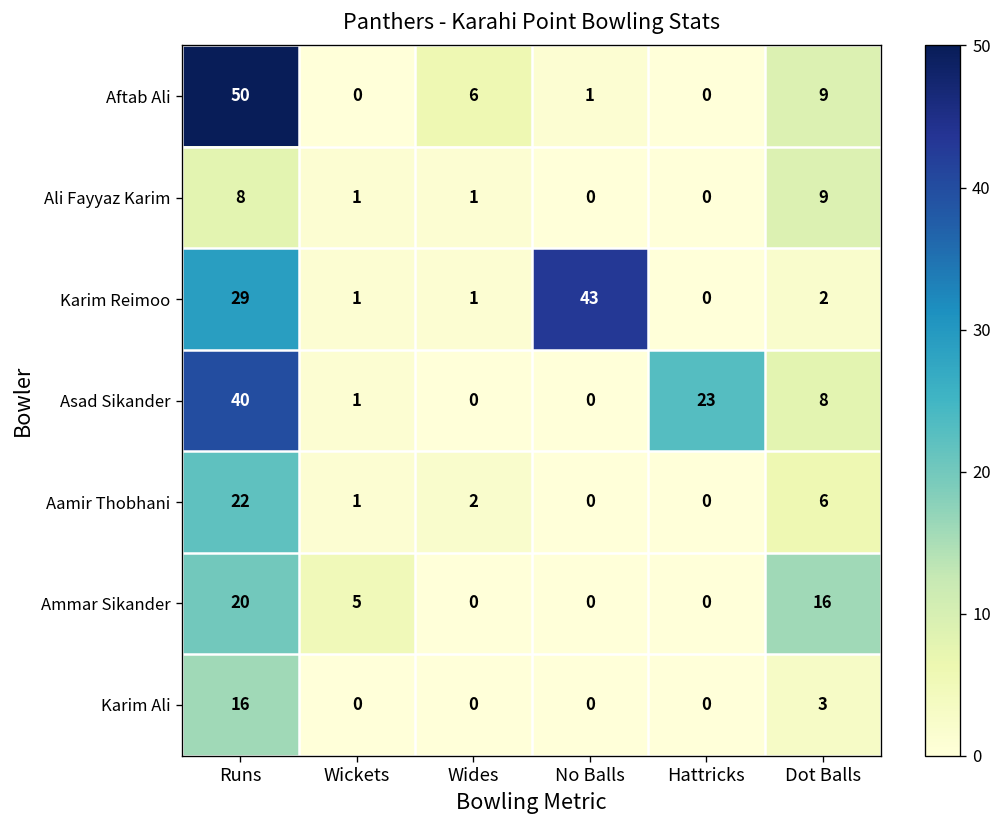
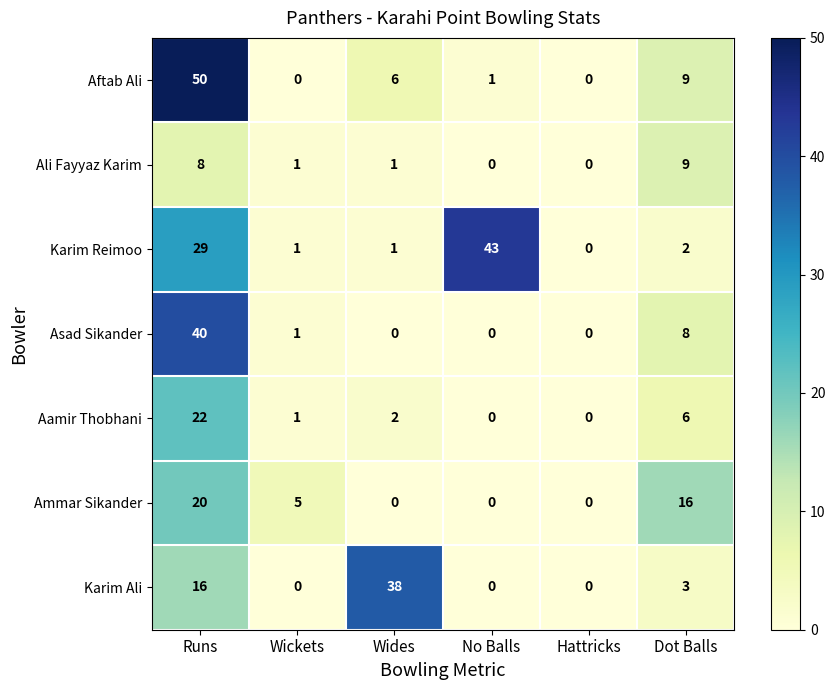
Asad Sikander, Hattricks: 23 -> 0
Karim Ali, Wides: 0 -> 38
